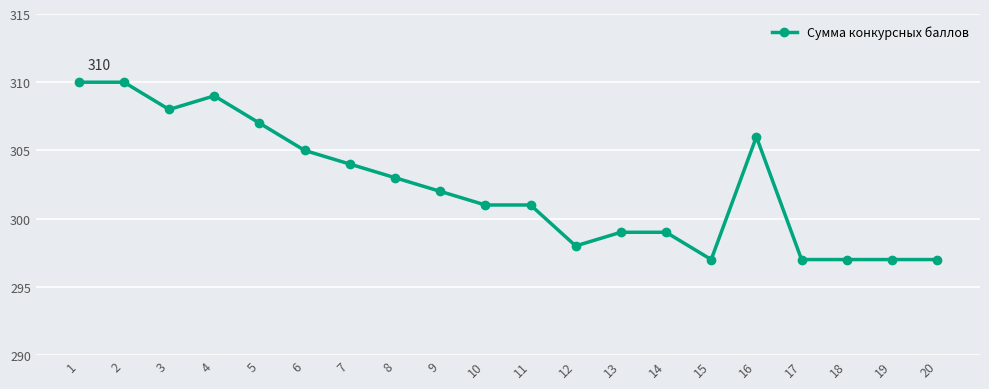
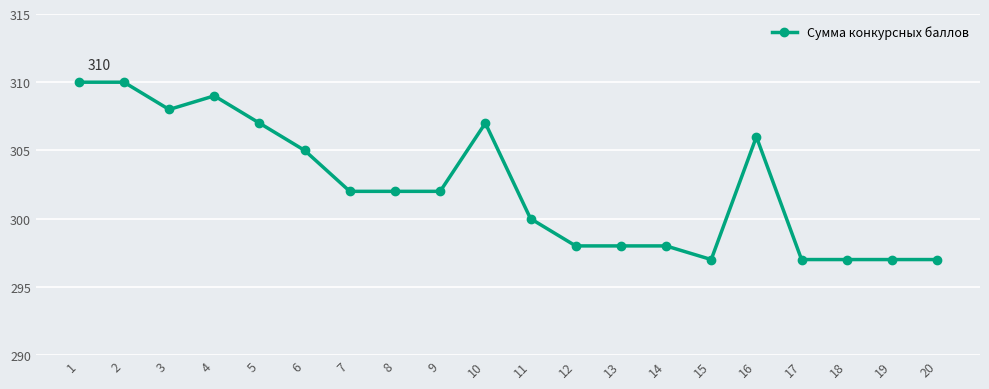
7: 304 -> 302
8: 303 -> 302
10: 301 -> 307
11: 301 -> 300
13: 299 -> 298
14: 299 -> 298
